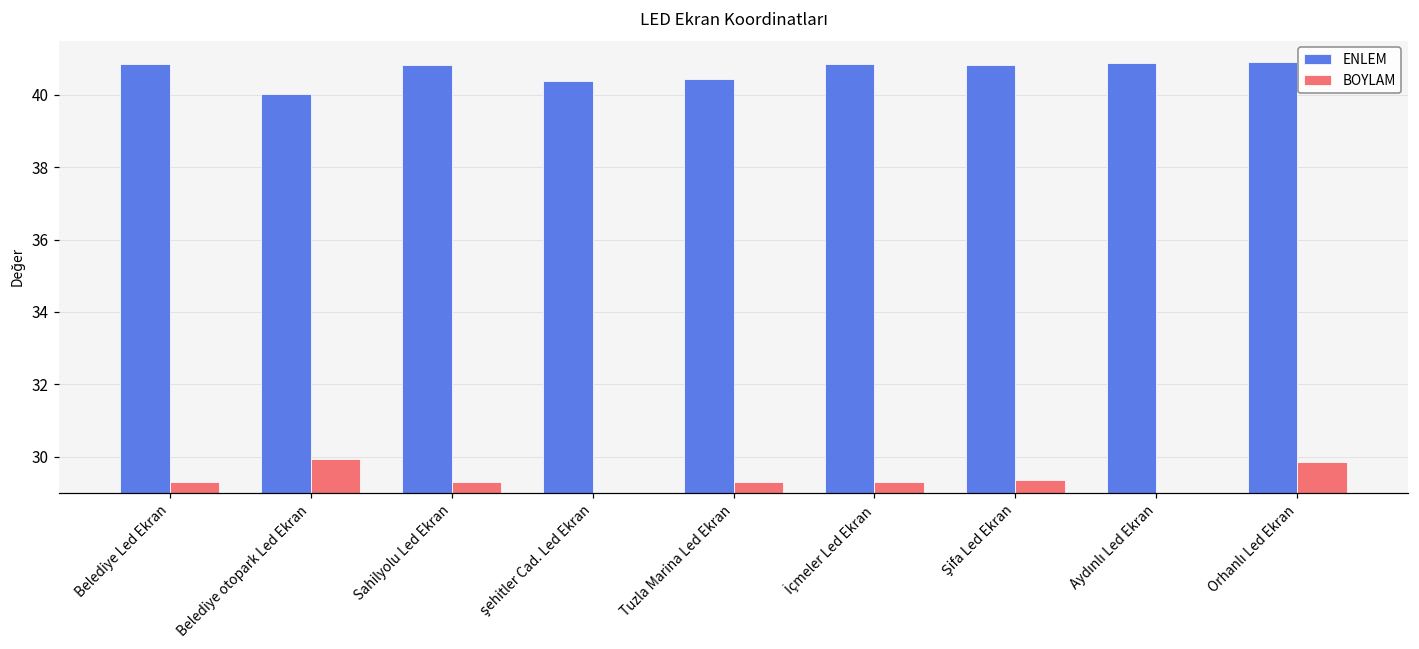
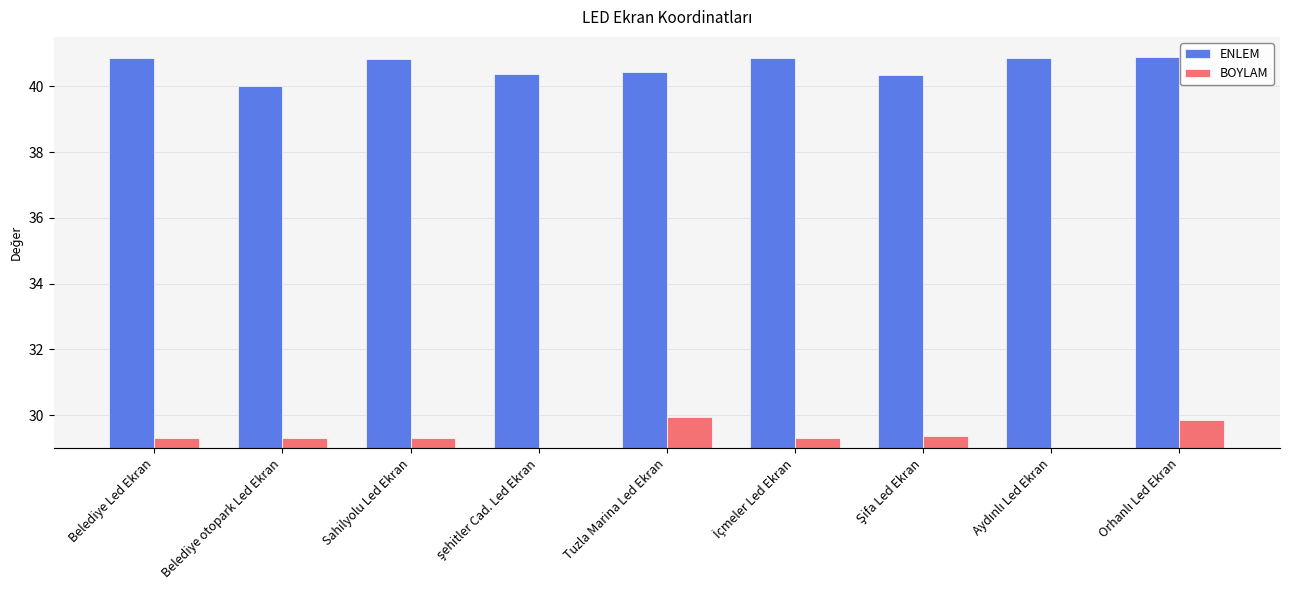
BOYLAM, Belediye otopark Led Ekran: 29.9 -> 29.3
BOYLAM, Tuzla Marina Led Ekran: 29.3 -> 29.9
ENLEM, Şifa Led Ekran: 40.8 -> 40.3
